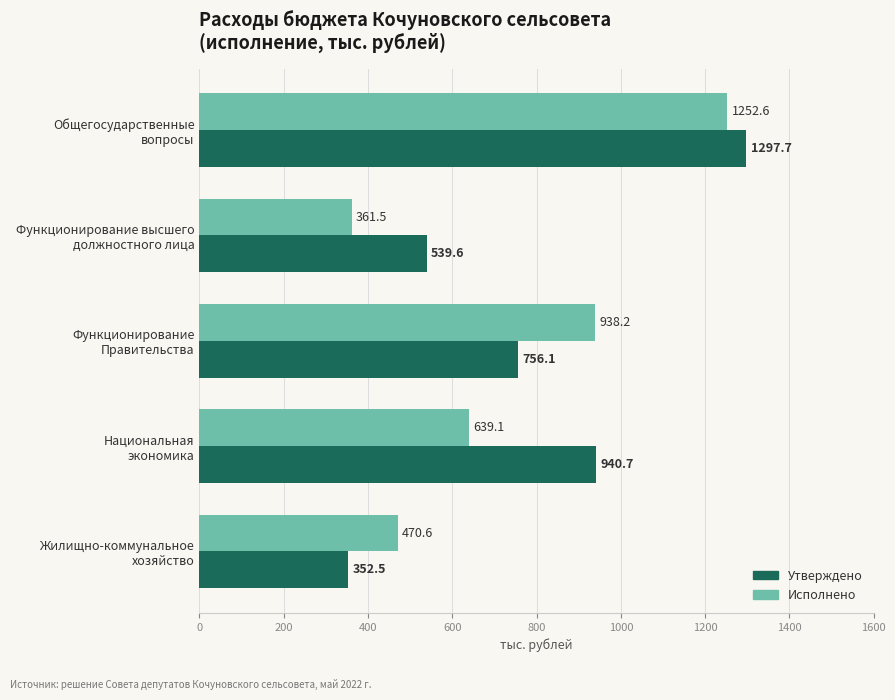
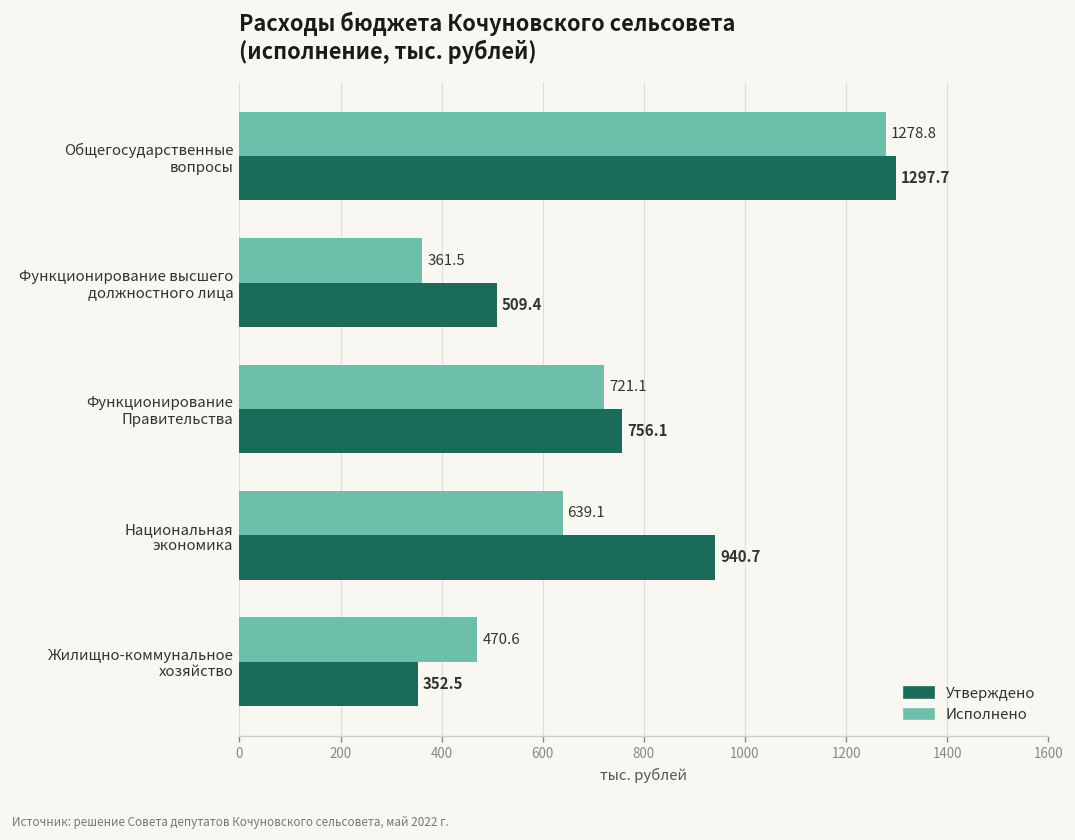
Исполнено, Общегосударственные вопросы: 1252.6 -> 1278.8
Утверждено, Функционирование высшего должностного лица: 539.6 -> 509.4
Исполнено, Функционирование Правительства: 938.2 -> 721.1
